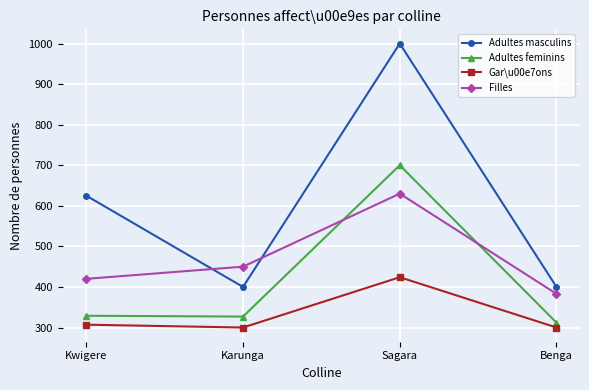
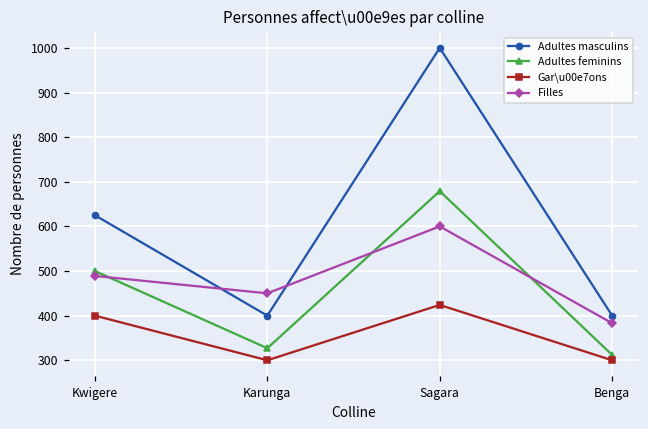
Adultes feminins, Kwigere: 330 -> 500
Gar\u00e7ons, Kwigere: 310 -> 400
Filles, Kwigere: 420 -> 490
Adultes feminins, Sagara: 700 -> 680
Filles, Sagara: 630 -> 600
